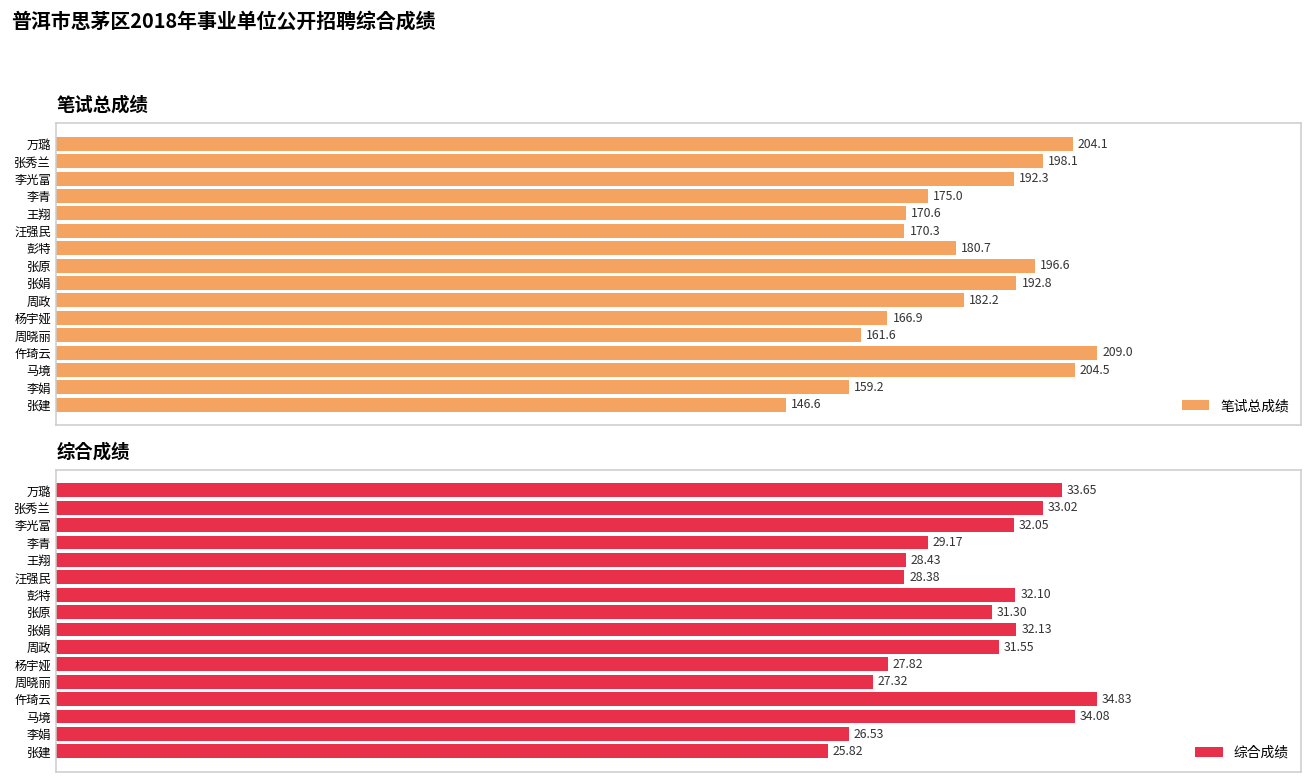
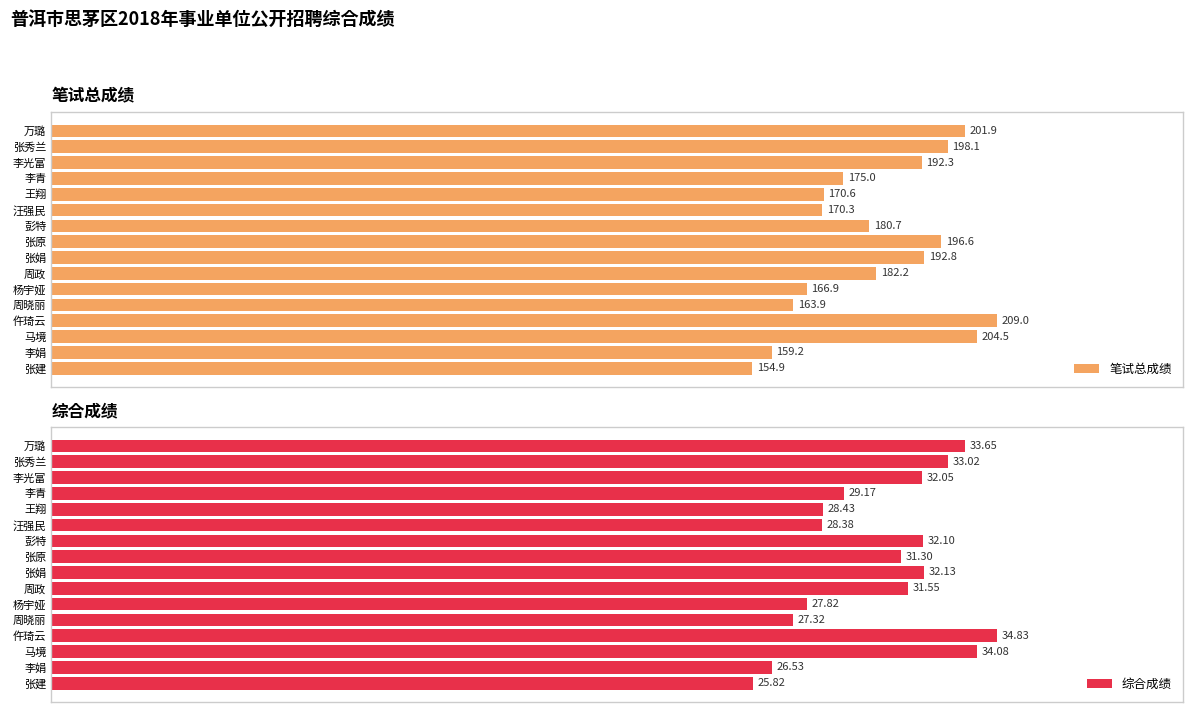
笔试总成绩, 万璐: 204.1 -> 201.9
笔试总成绩, 周晓丽: 161.6 -> 163.9
笔试总成绩, 张建: 146.6 -> 154.9
